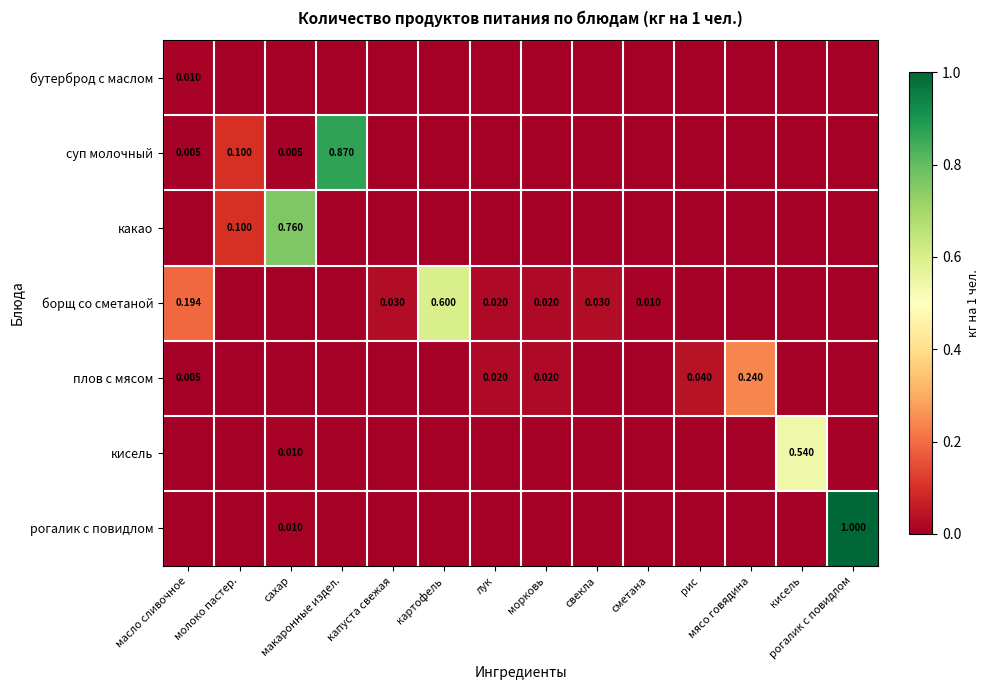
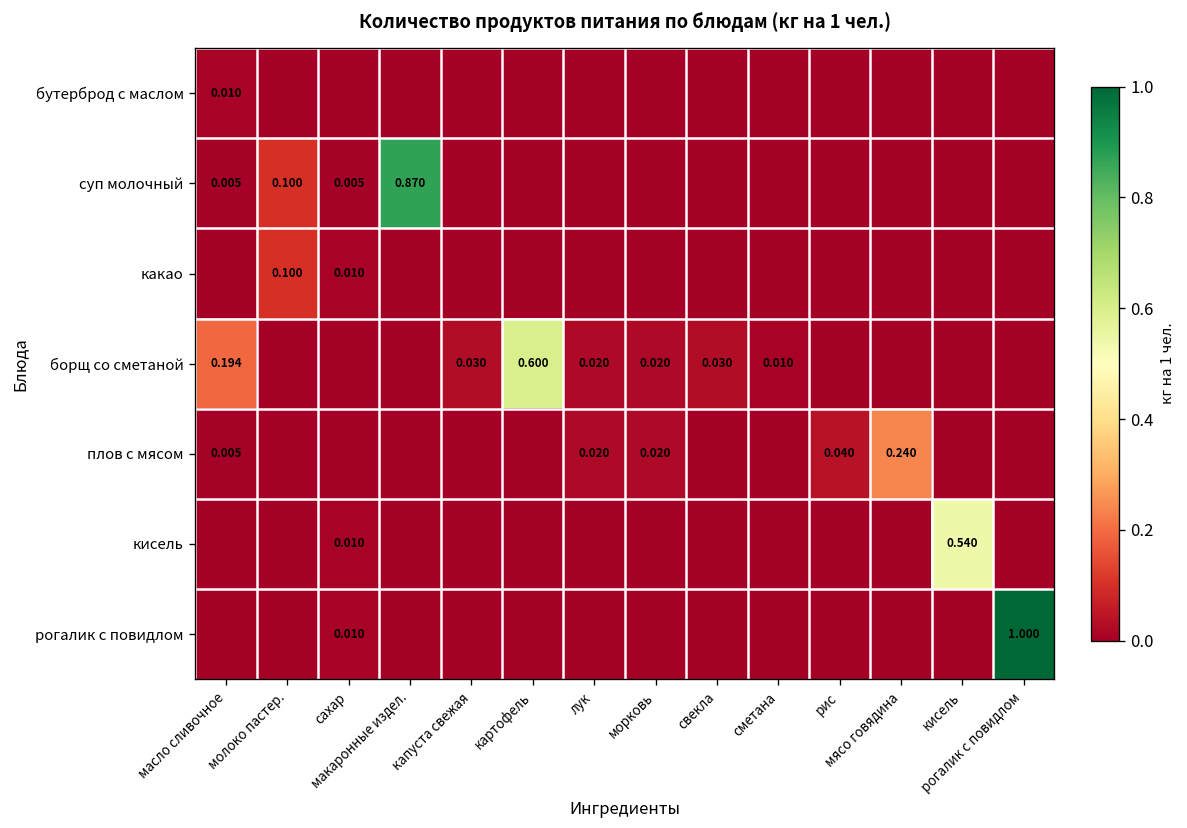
какао, сахар: 0.760 -> 0.010
